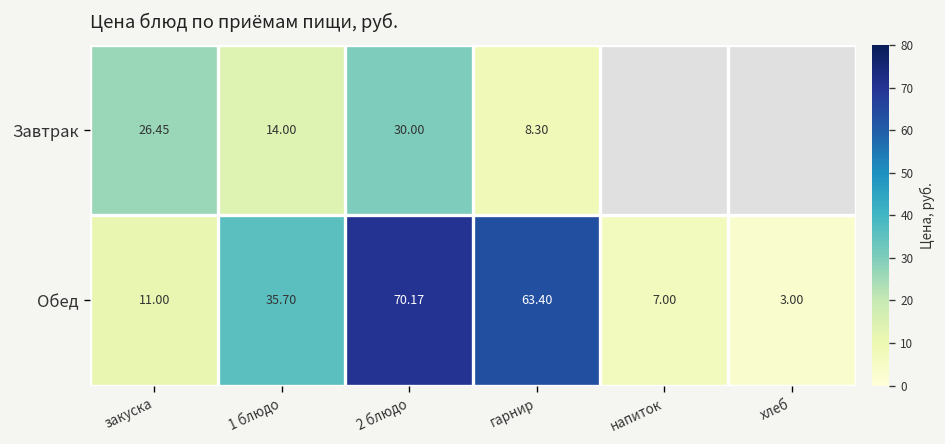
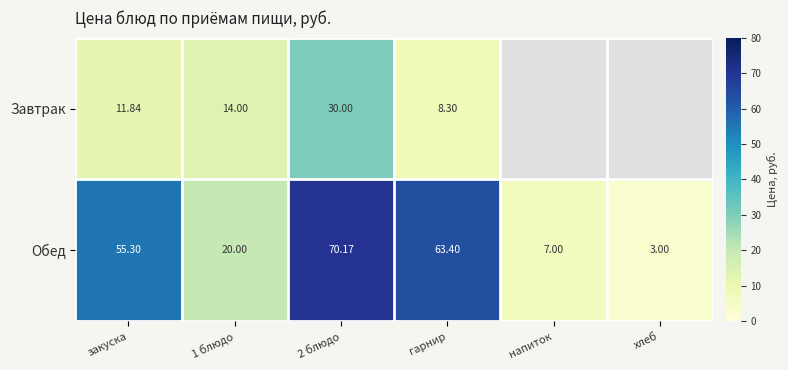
Завтрак, закуска: 26.45 -> 11.84
Обед, закуска: 11.00 -> 55.30
Обед, 1 блюдо: 35.70 -> 20.00
